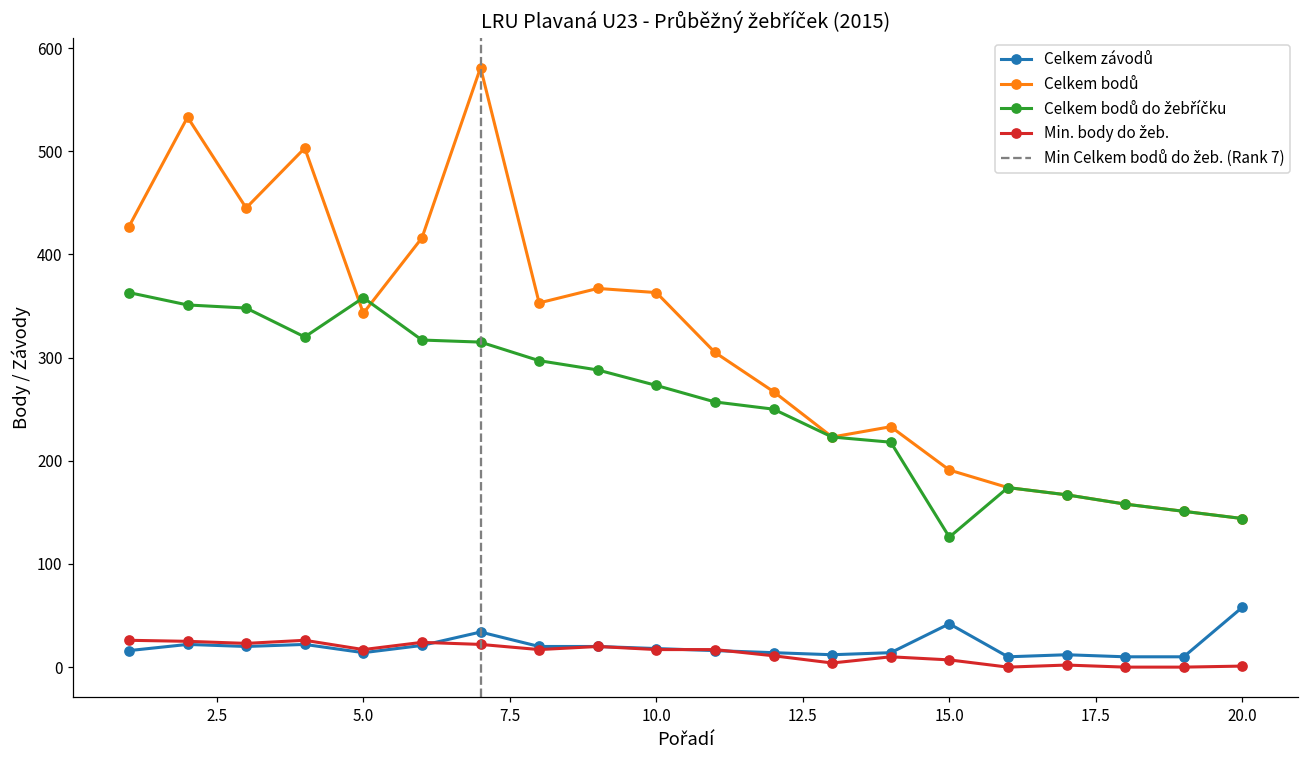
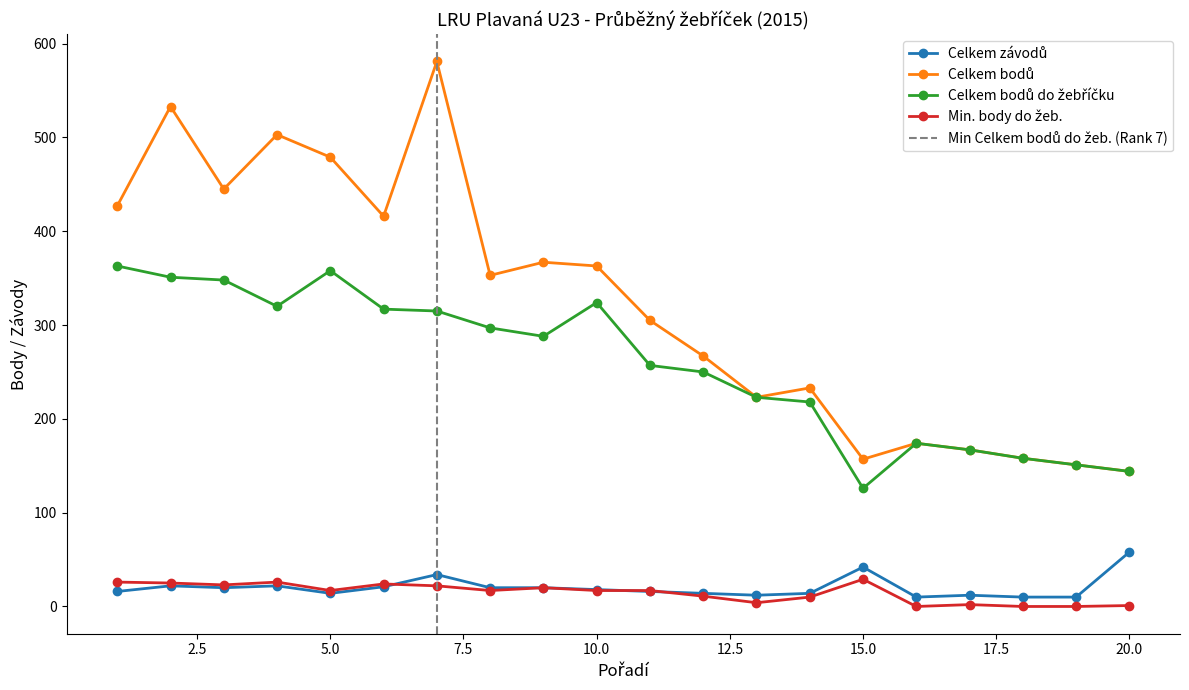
Celkem bodů, 5.0: 340 -> 480
Celkem bodů do žebříčku, 10.0: 270 -> 320
Celkem bodů, 15.0: 190 -> 160
Min. body do žeb., 15.0: 10 -> 30
